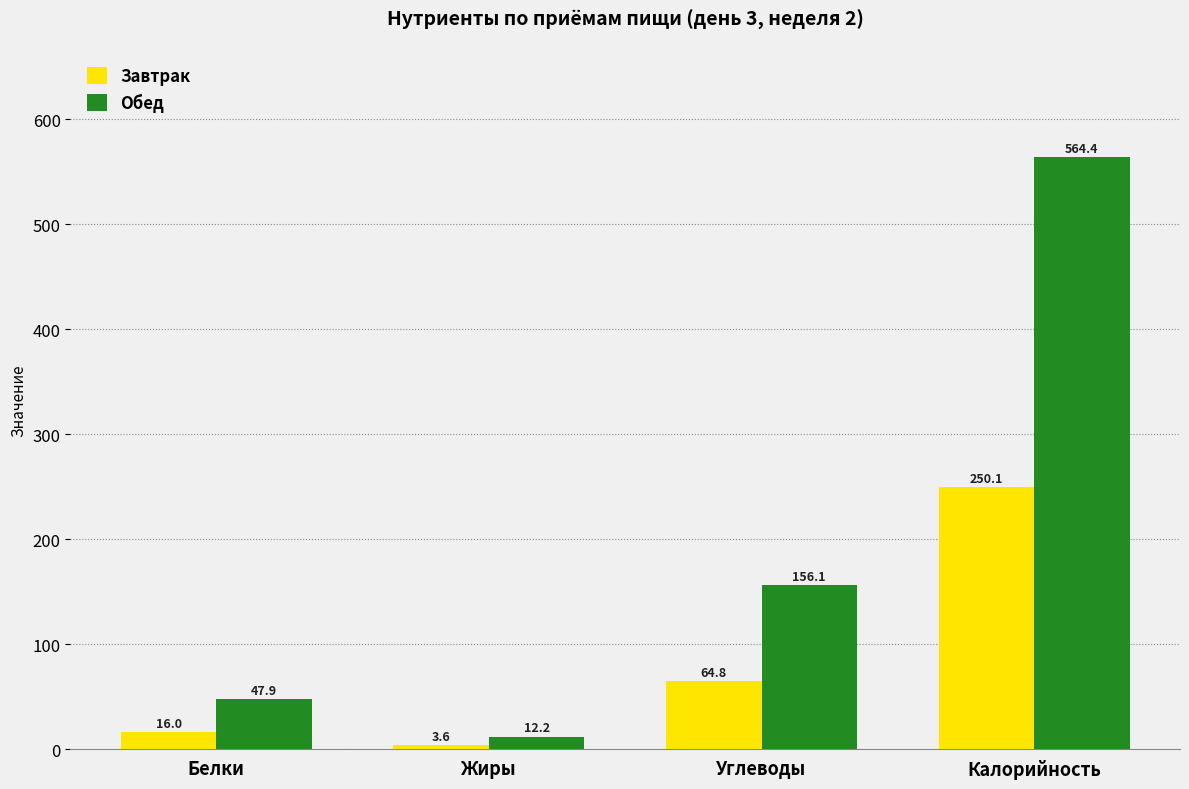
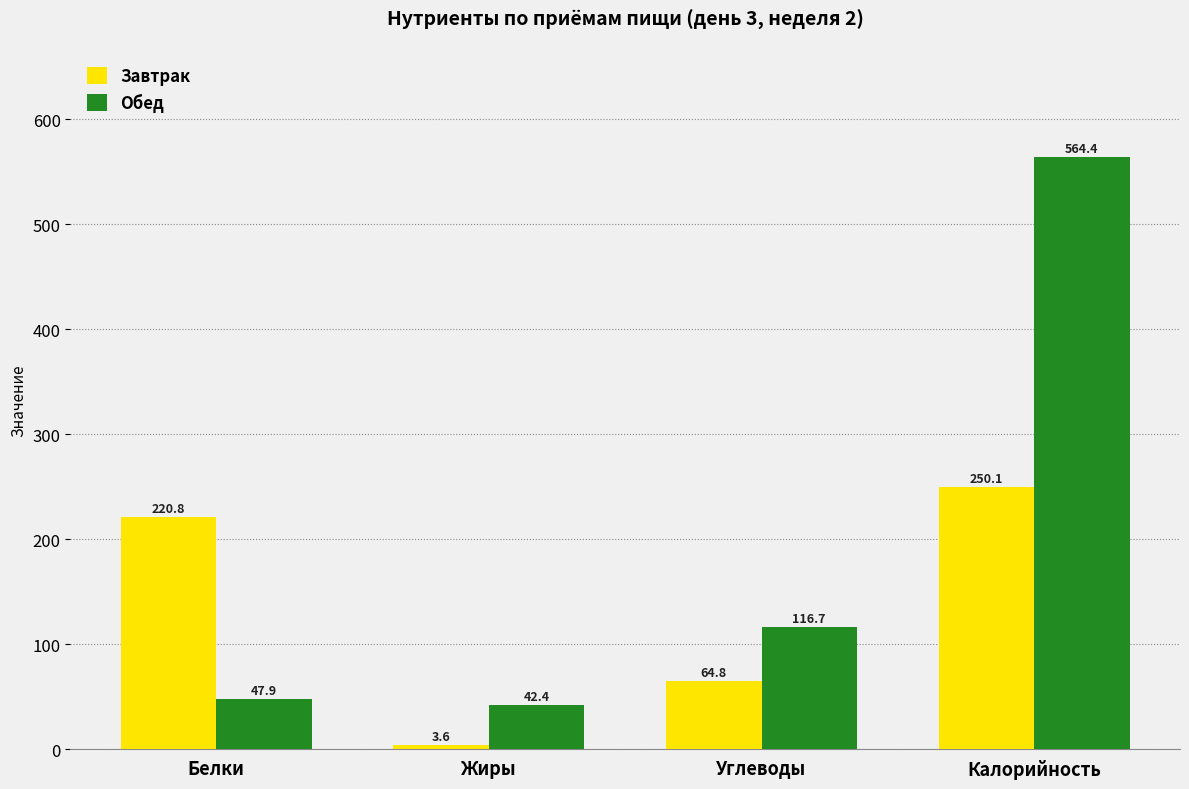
Завтрак, Белки: 16.0 -> 220.8
Обед, Жиры: 12.2 -> 42.4
Обед, Углеводы: 156.1 -> 116.7
